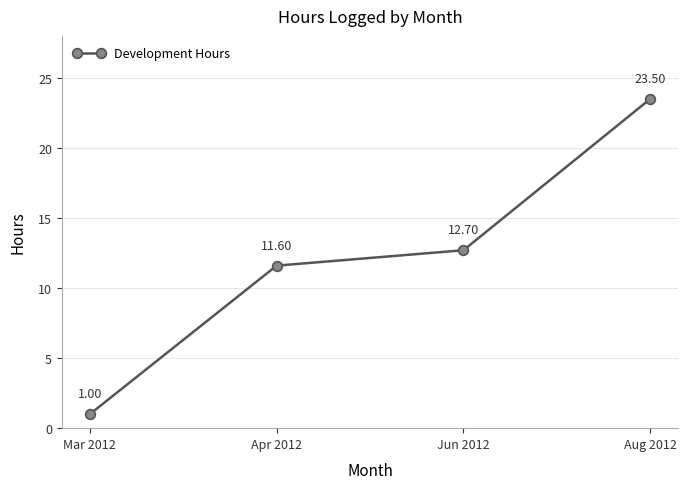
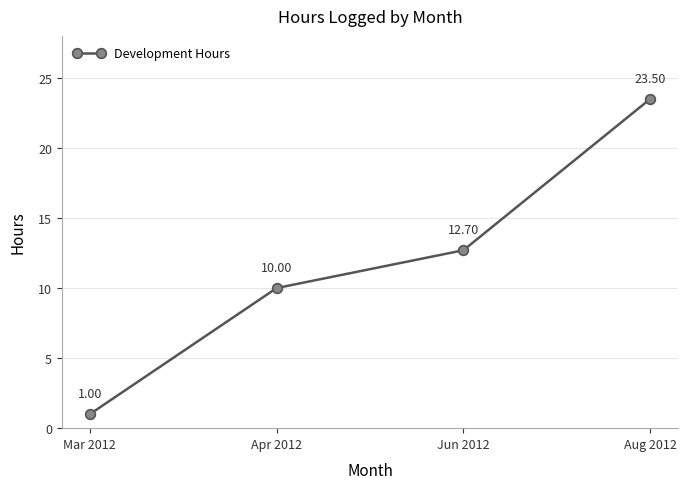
Apr 2012: 11.60 -> 10.00
